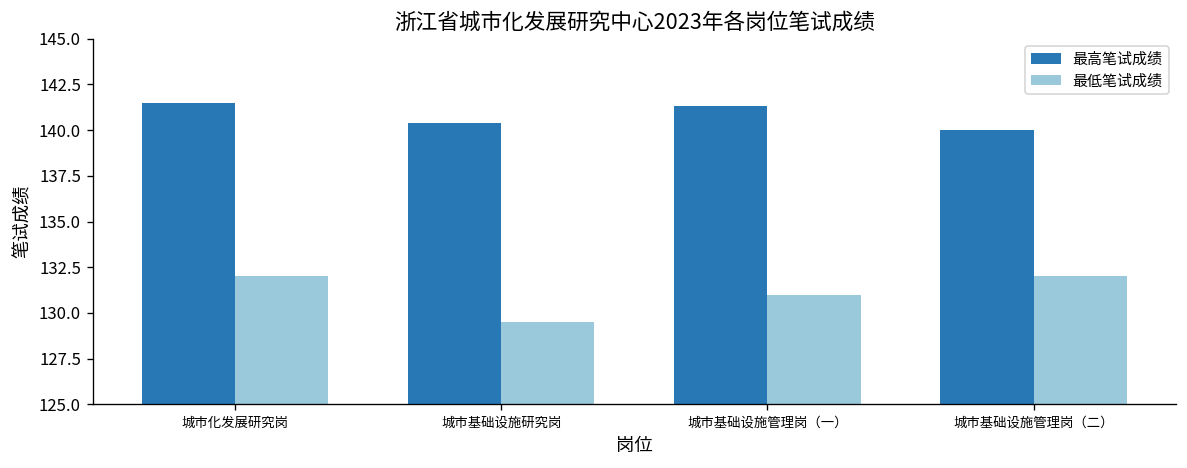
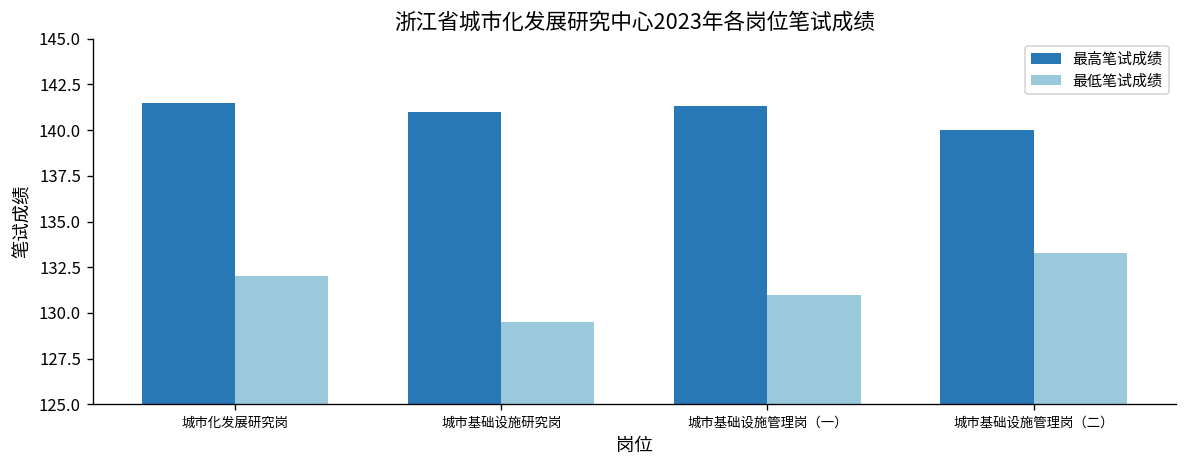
最高笔试成绩, 城市基础设施研究岗: 140.4 -> 141.0
最低笔试成绩, 城市基础设施管理岗（二）: 132.0 -> 133.3
